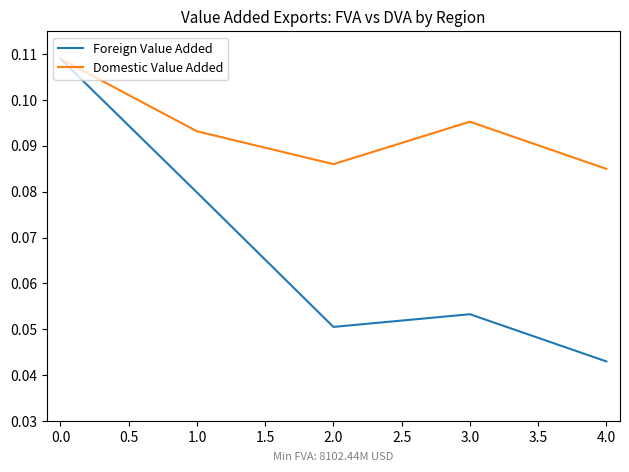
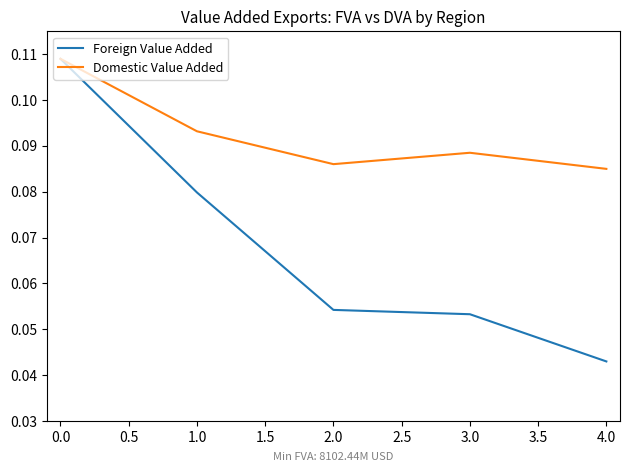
Foreign Value Added, 2.0: 0.051 -> 0.054
Domestic Value Added, 3.0: 0.095 -> 0.089
